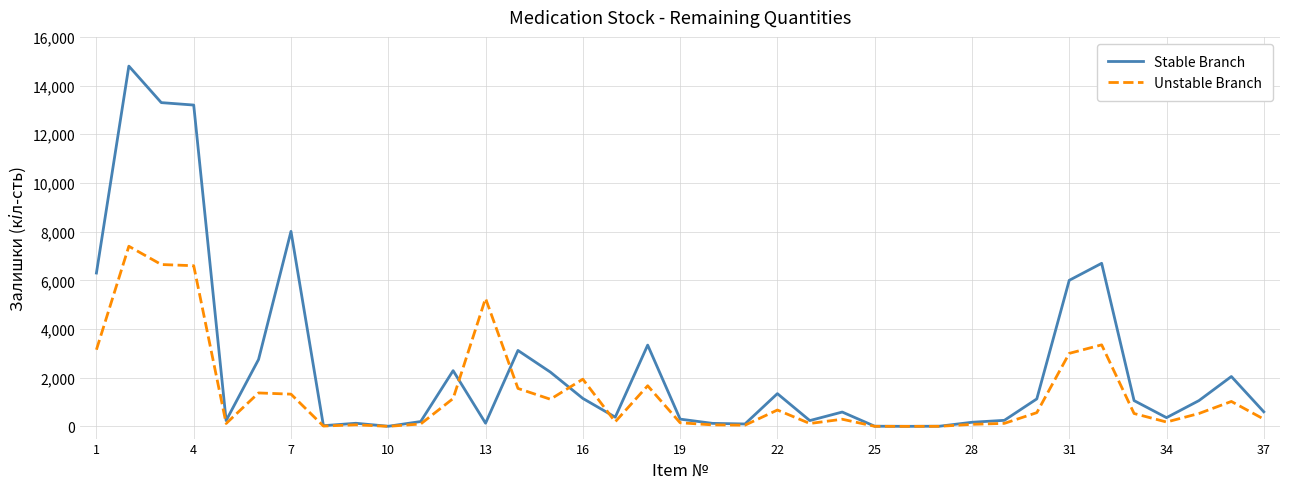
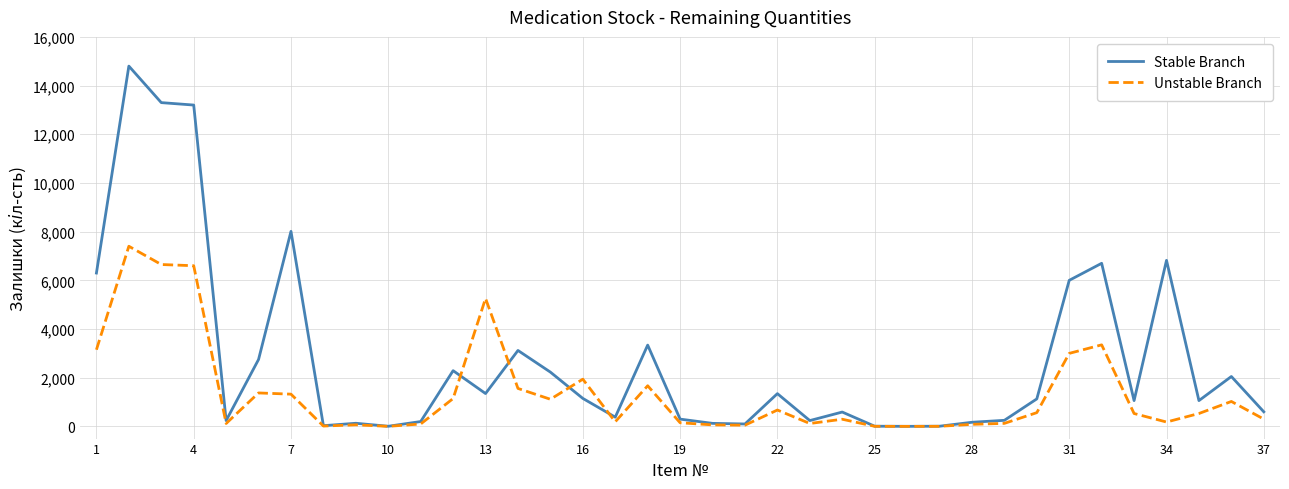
Stable Branch, 13: 100 -> 1,400
Stable Branch, 34: 400 -> 6,800
